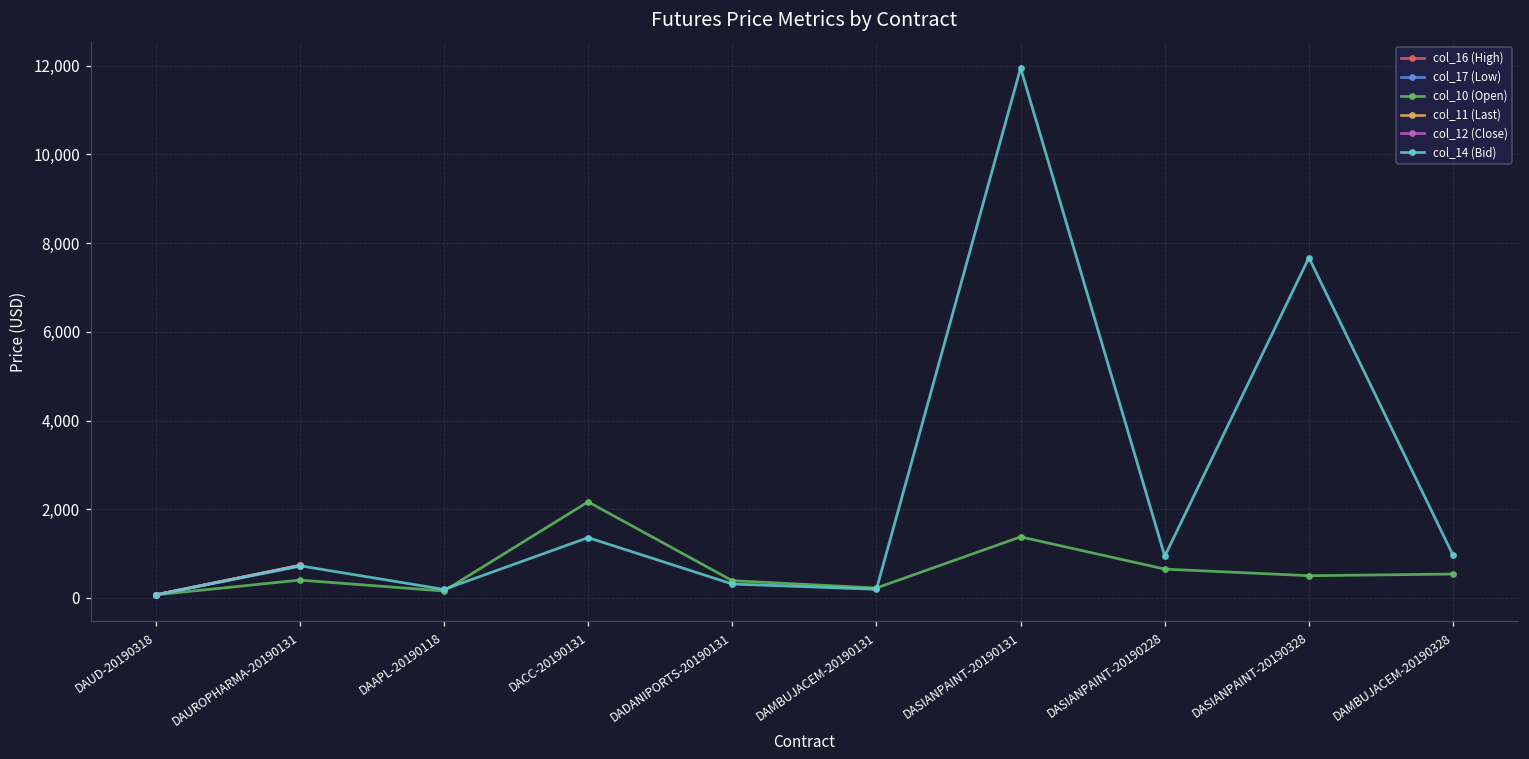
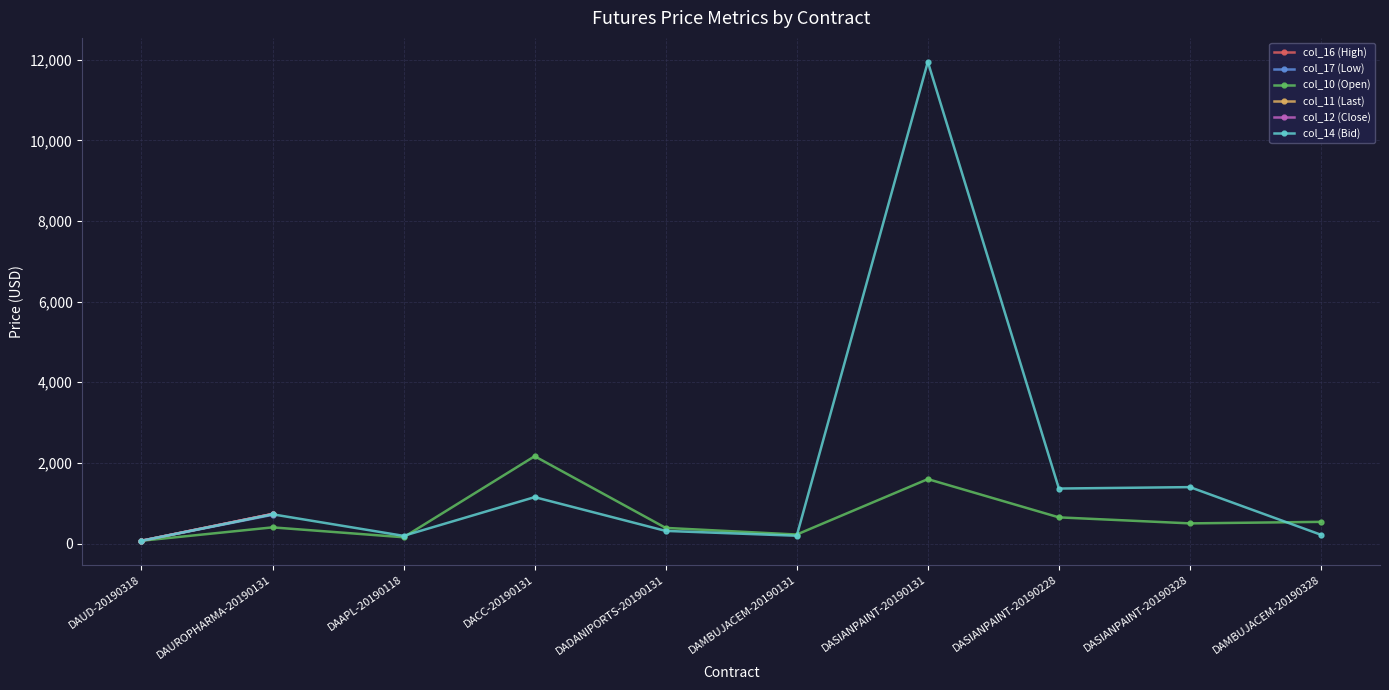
col_14 (Bid), DACC-20190131: 1,400 -> 1,200
col_10 (Open), DASIANPAINT-20190131: 1,400 -> 1,600
col_14 (Bid), DASIANPAINT-20190228: 900 -> 1,400
col_14 (Bid), DASIANPAINT-20190328: 7,700 -> 1,400
col_14 (Bid), DAMBUJACEM-20190328: 1,000 -> 200
